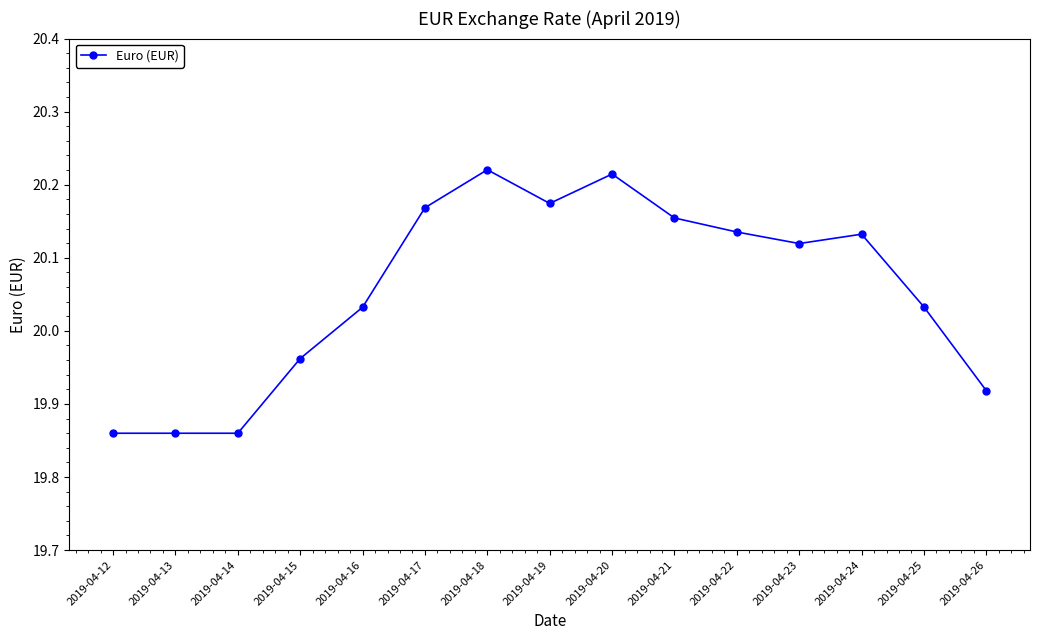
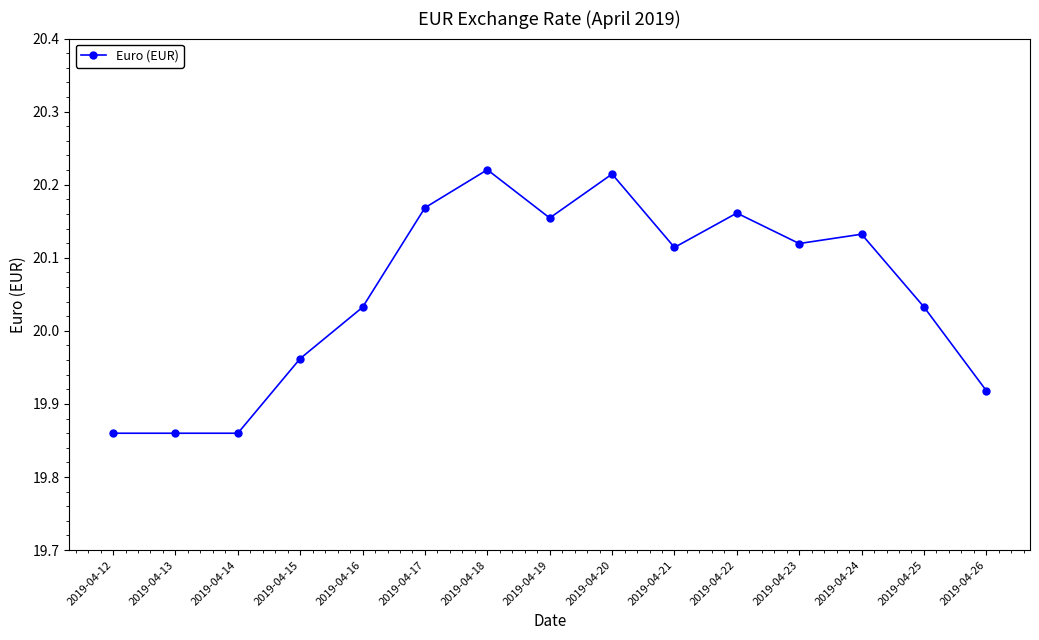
2019-04-19: 20.17 -> 20.15
2019-04-21: 20.15 -> 20.11
2019-04-22: 20.14 -> 20.16
